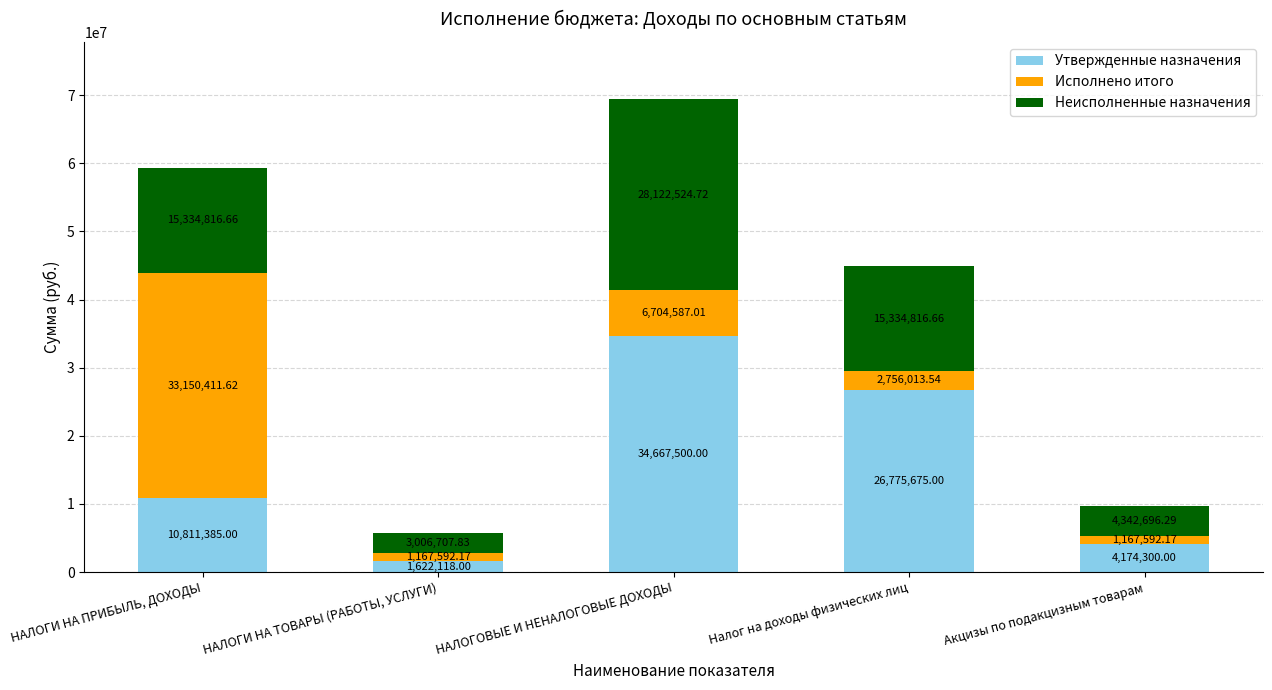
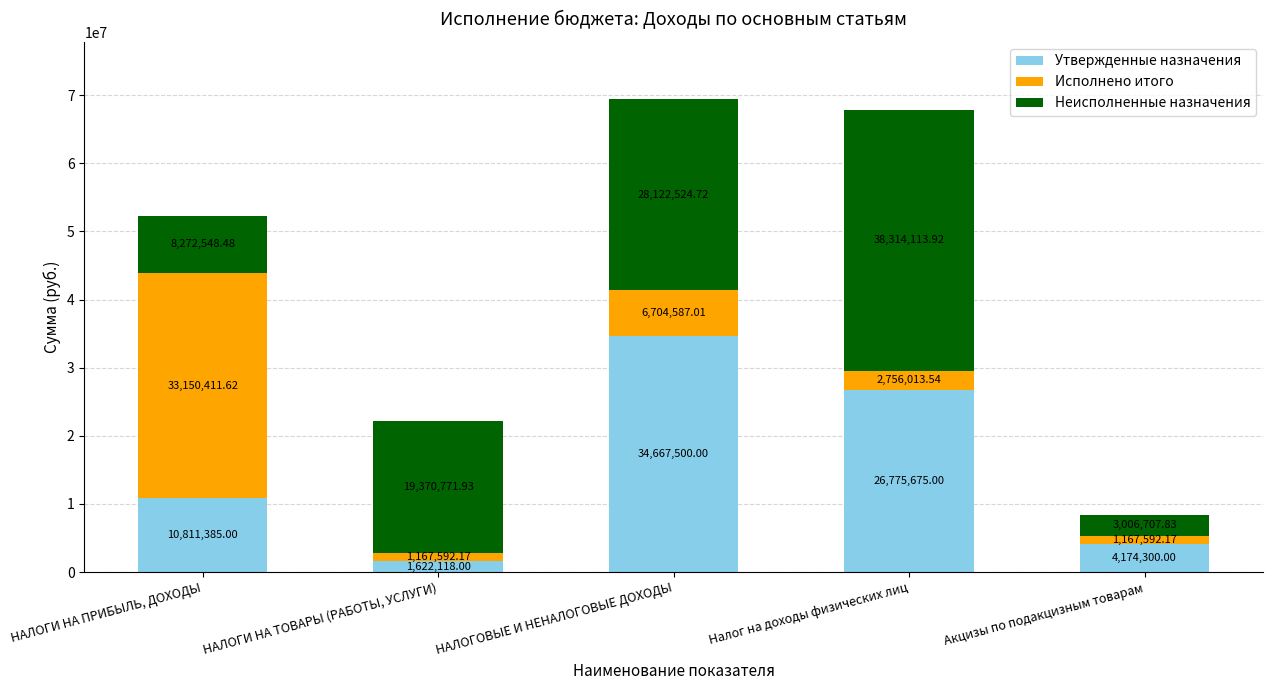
Неисполненные назначения, НАЛОГИ НА ПРИБЫЛЬ, ДОХОДЫ: 15,334,816.66 -> 8,272,548.48
Неисполненные назначения, НАЛОГИ НА ТОВАРЫ (РАБОТЫ, УСЛУГИ): 3,006,707.83 -> 19,370,771.93
Неисполненные назначения, Налог на доходы физических лиц: 15,334,816.66 -> 38,314,113.92
Неисполненные назначения, Акцизы по подакцизным товарам: 4,342,696.29 -> 3,006,707.83
